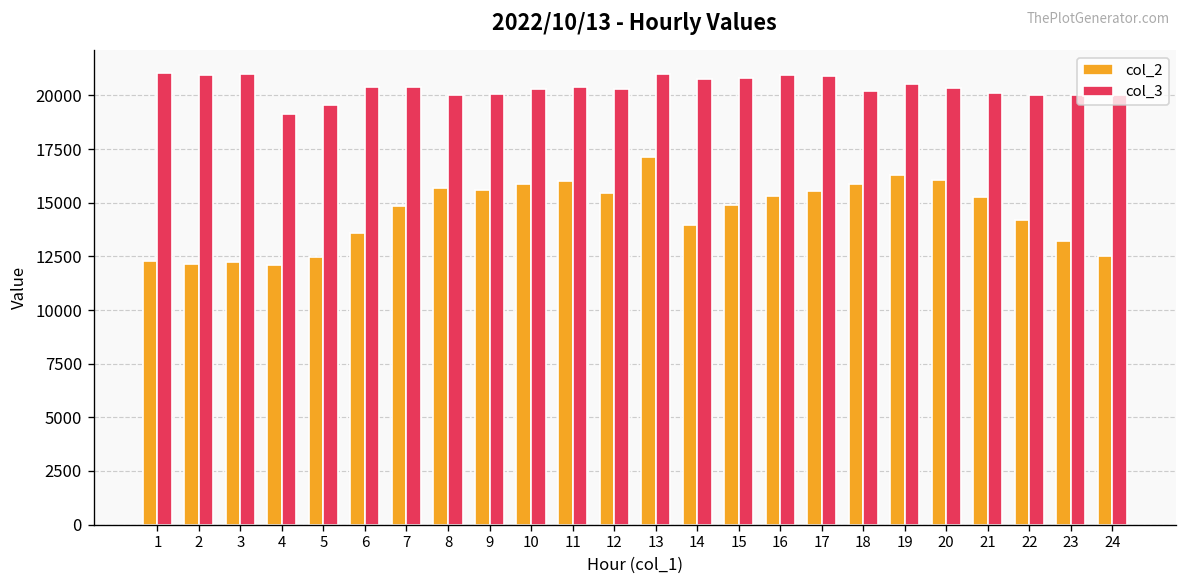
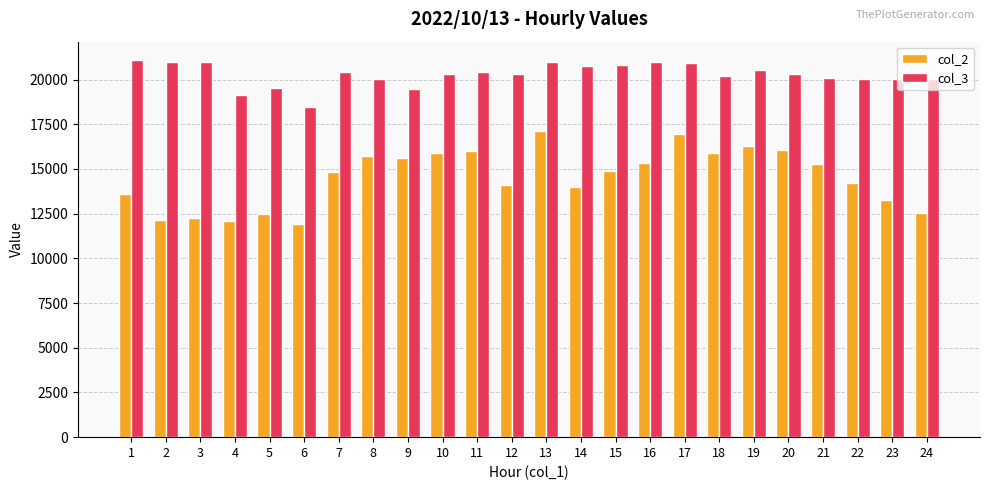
col_2, 1: 12300 -> 13600
col_2, 6: 13600 -> 11900
col_3, 6: 20400 -> 18400
col_3, 9: 20100 -> 19500
col_2, 12: 15400 -> 14100
col_2, 17: 15500 -> 17000
